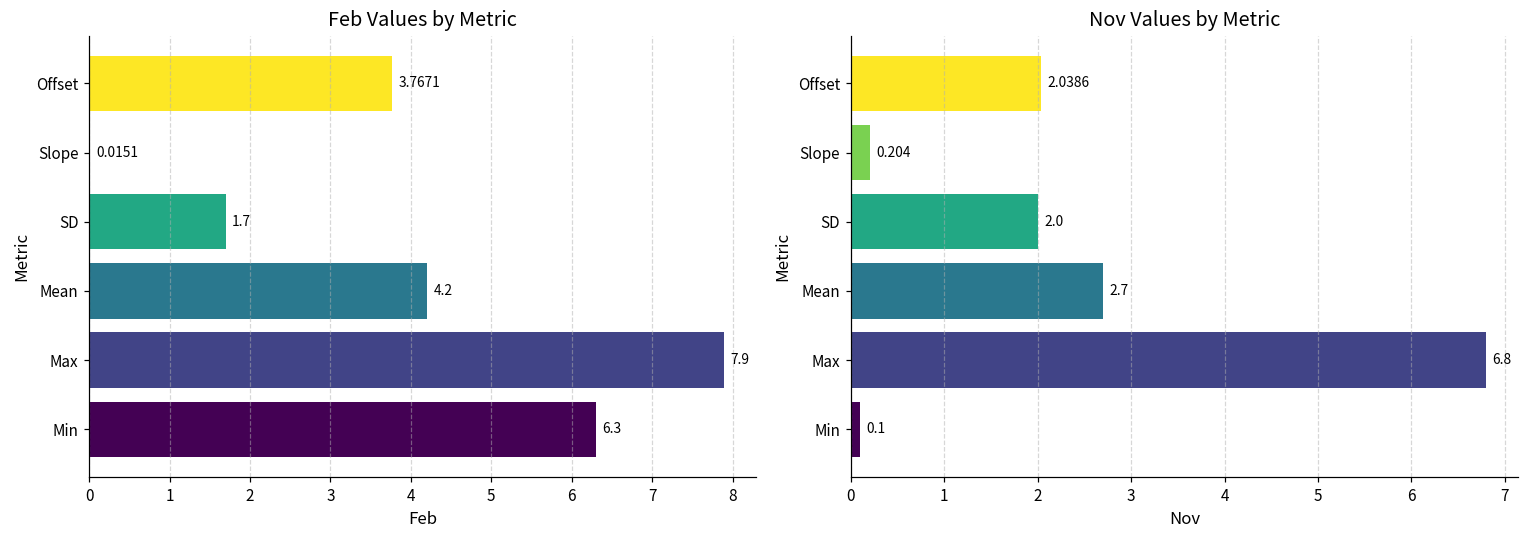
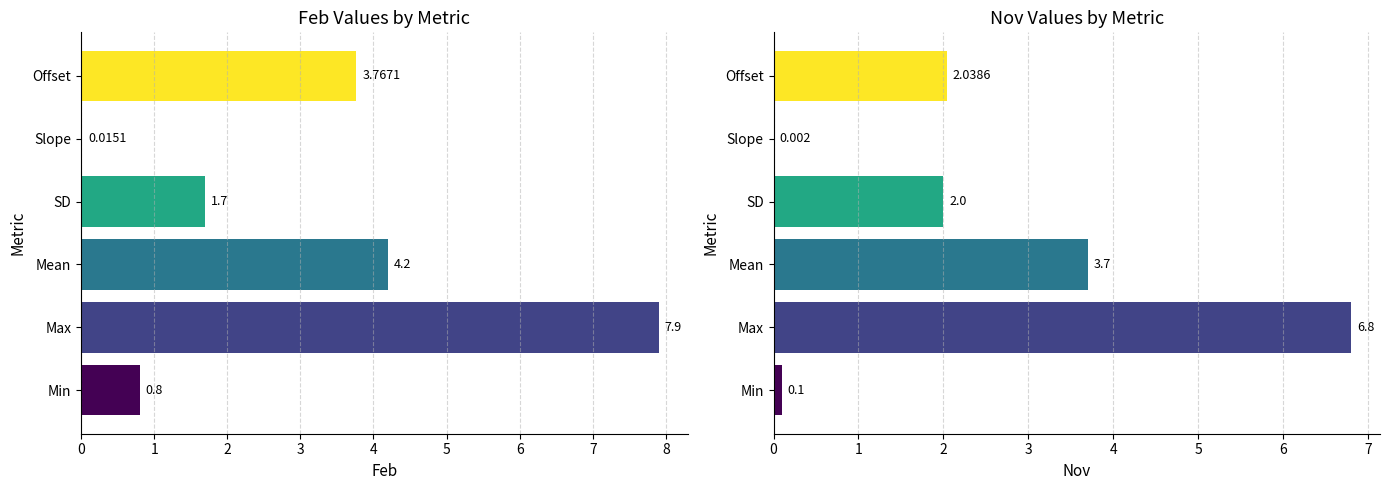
Feb Values by Metric, Min: 6.3 -> 0.8
Nov Values by Metric, Slope: 0.204 -> 0.002
Nov Values by Metric, Mean: 2.7 -> 3.7
